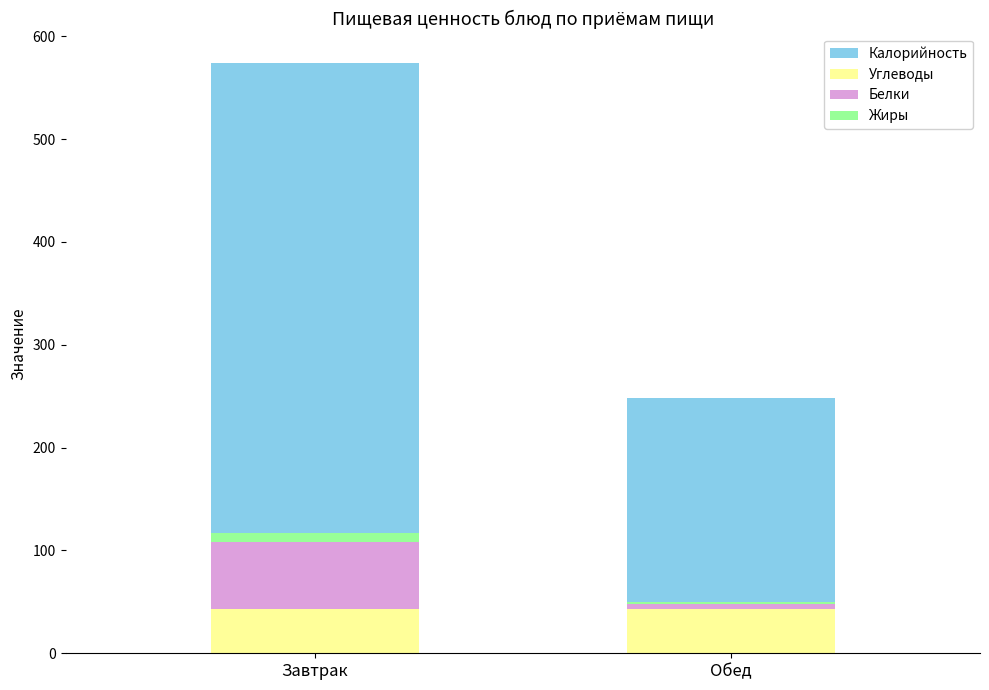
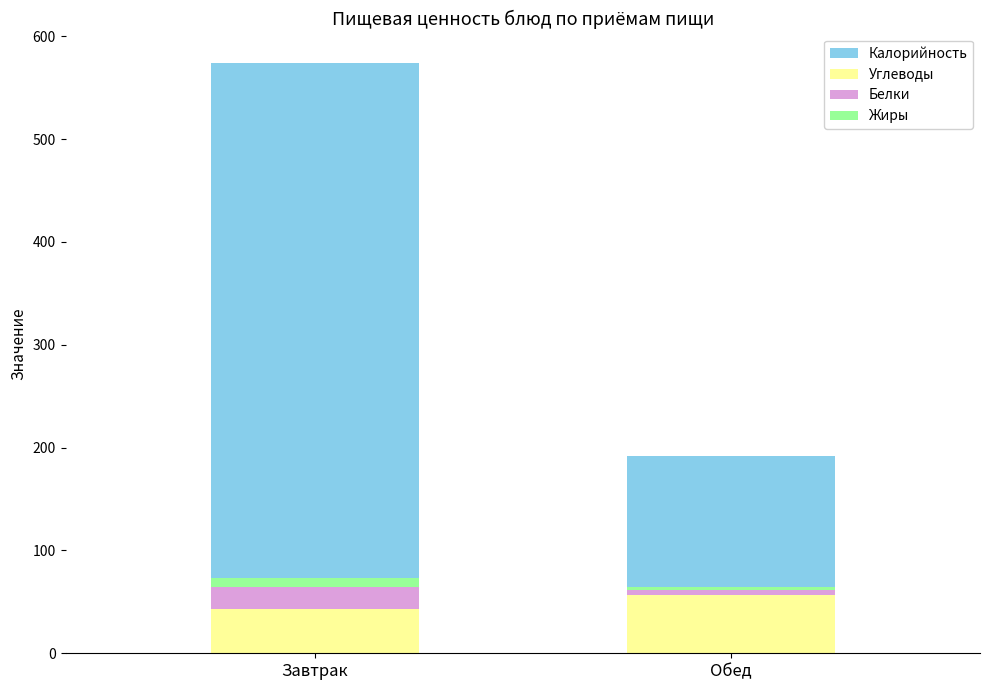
Белки, Завтрак: 65 -> 21
Калорийность, Обед: 248 -> 192
Углеводы, Обед: 43 -> 57
